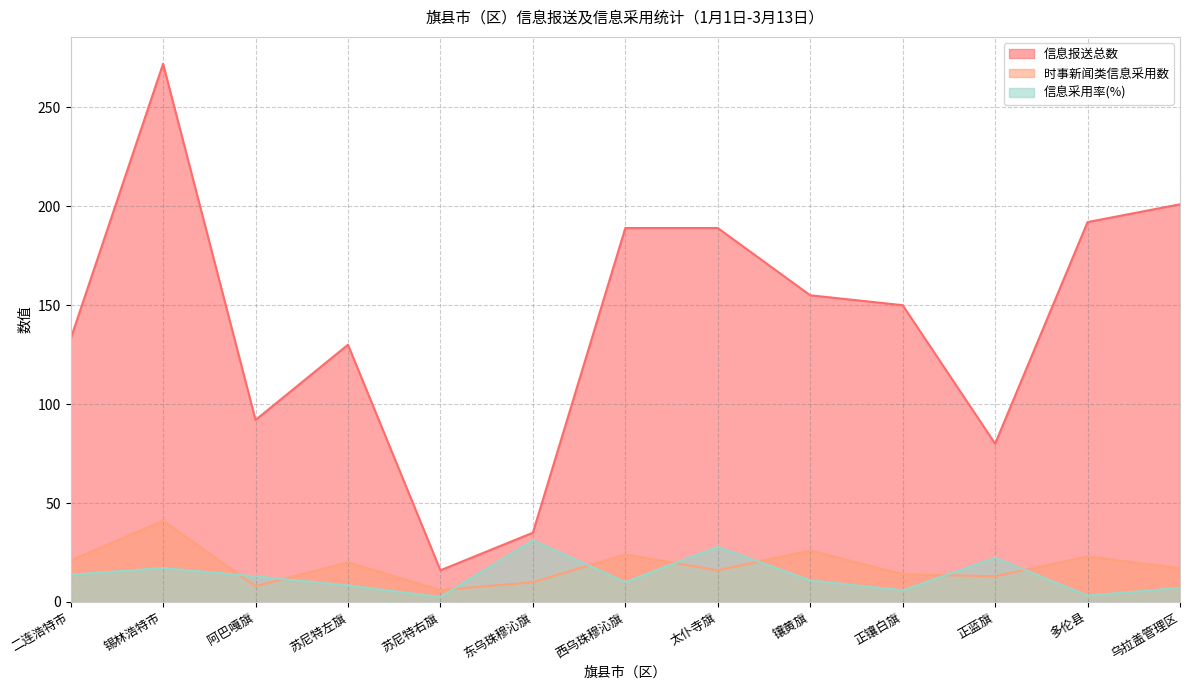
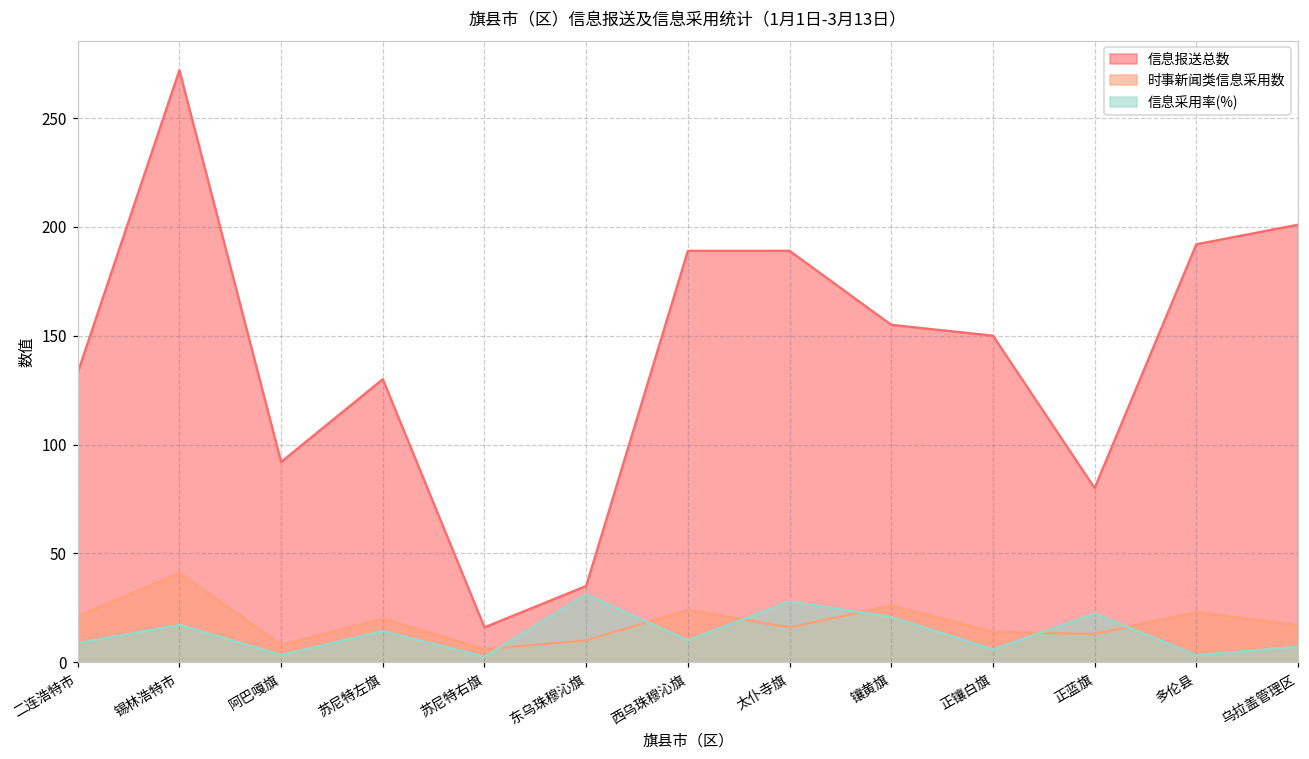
信息采用率(%), 二连浩特市: 14 -> 9
信息采用率(%), 阿巴嘎旗: 13 -> 3
信息采用率(%), 苏尼特左旗: 8 -> 14
信息采用率(%), 镶黄旗: 11 -> 21
